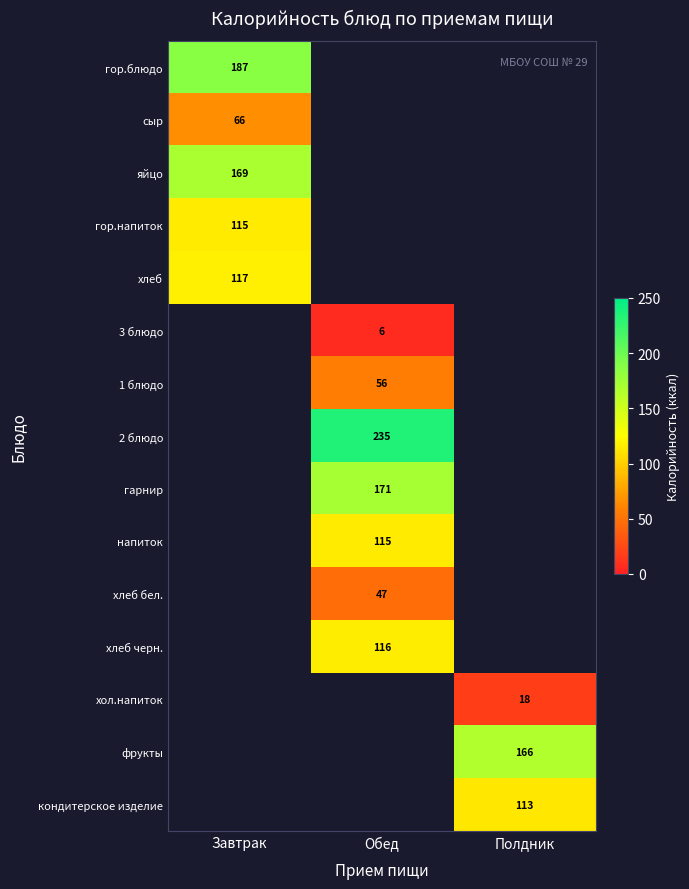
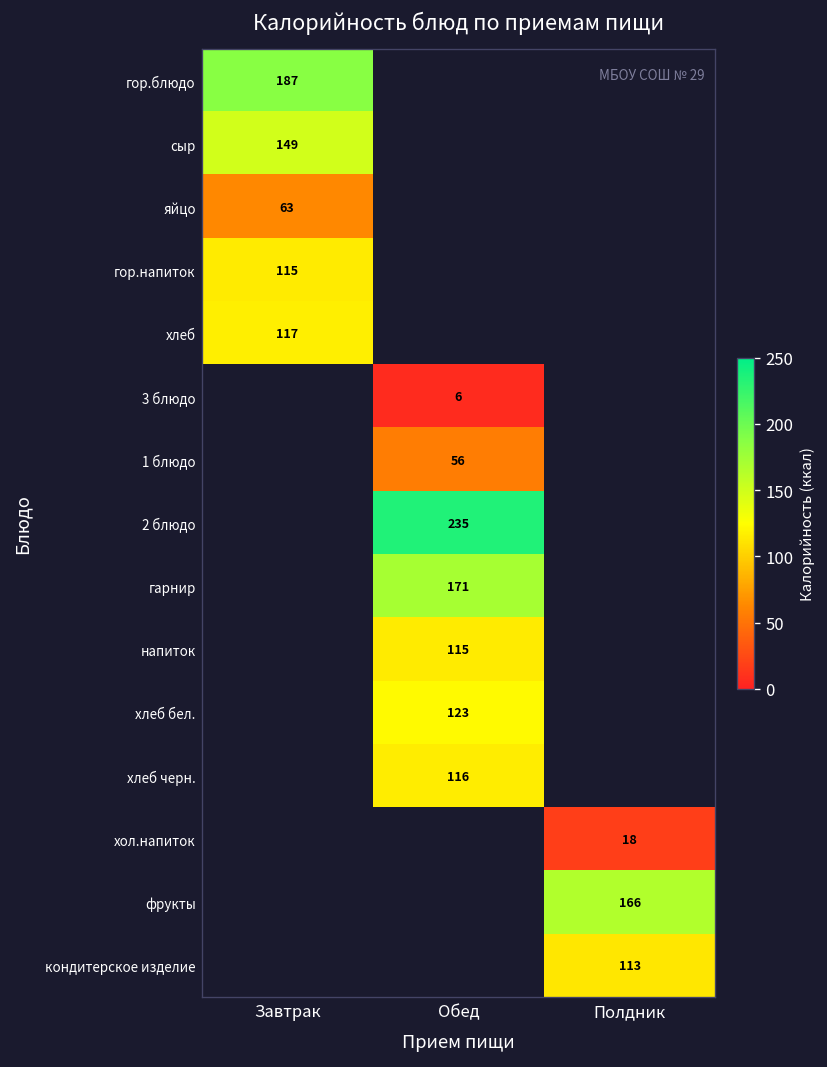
сыр, Завтрак: 66 -> 149
яйцо, Завтрак: 169 -> 63
хлеб бел., Обед: 47 -> 123
